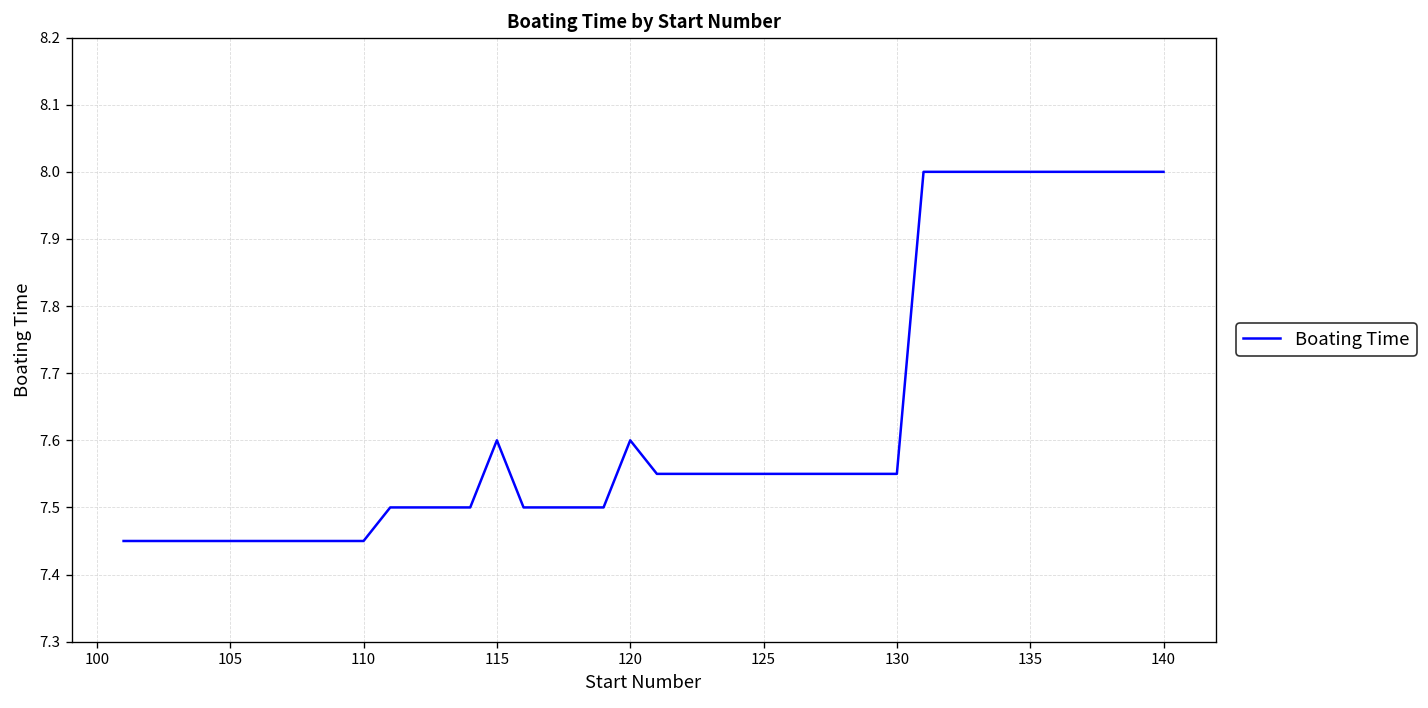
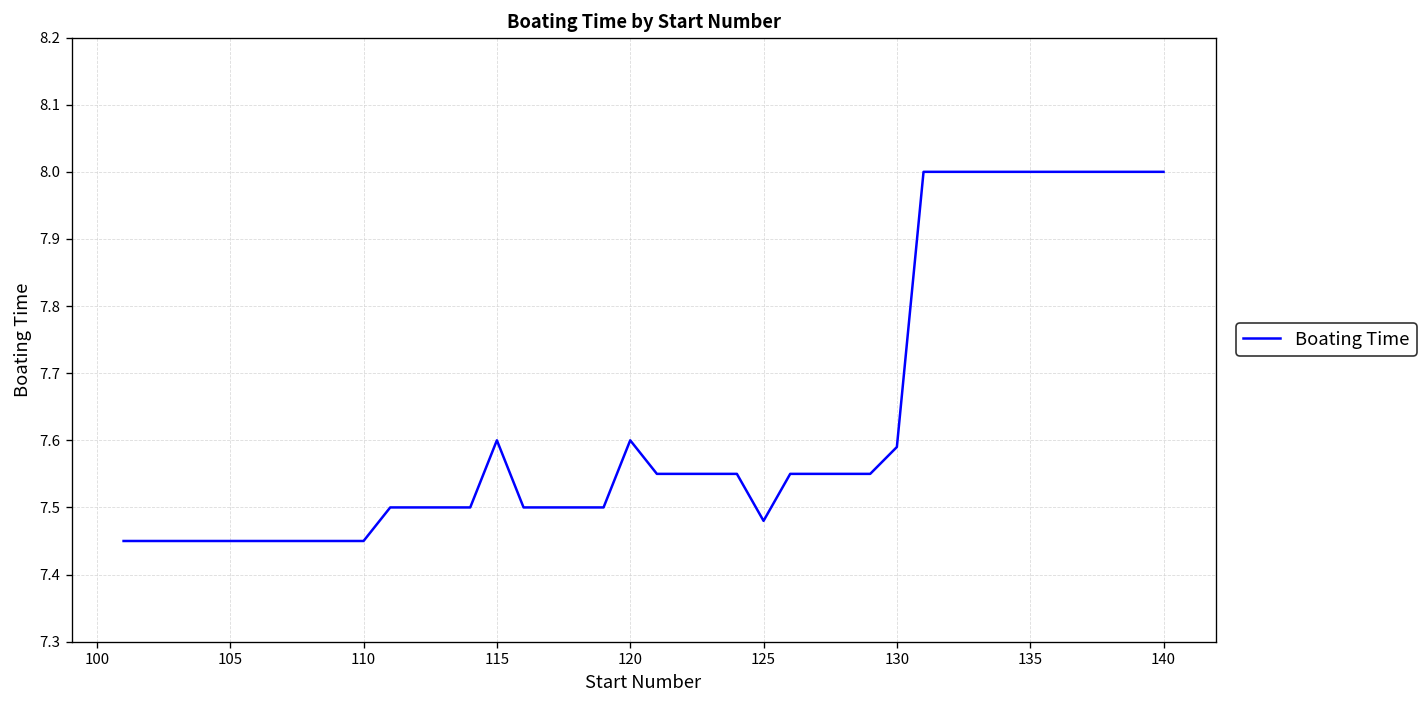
125: 7.55 -> 7.48
130: 7.55 -> 7.59
